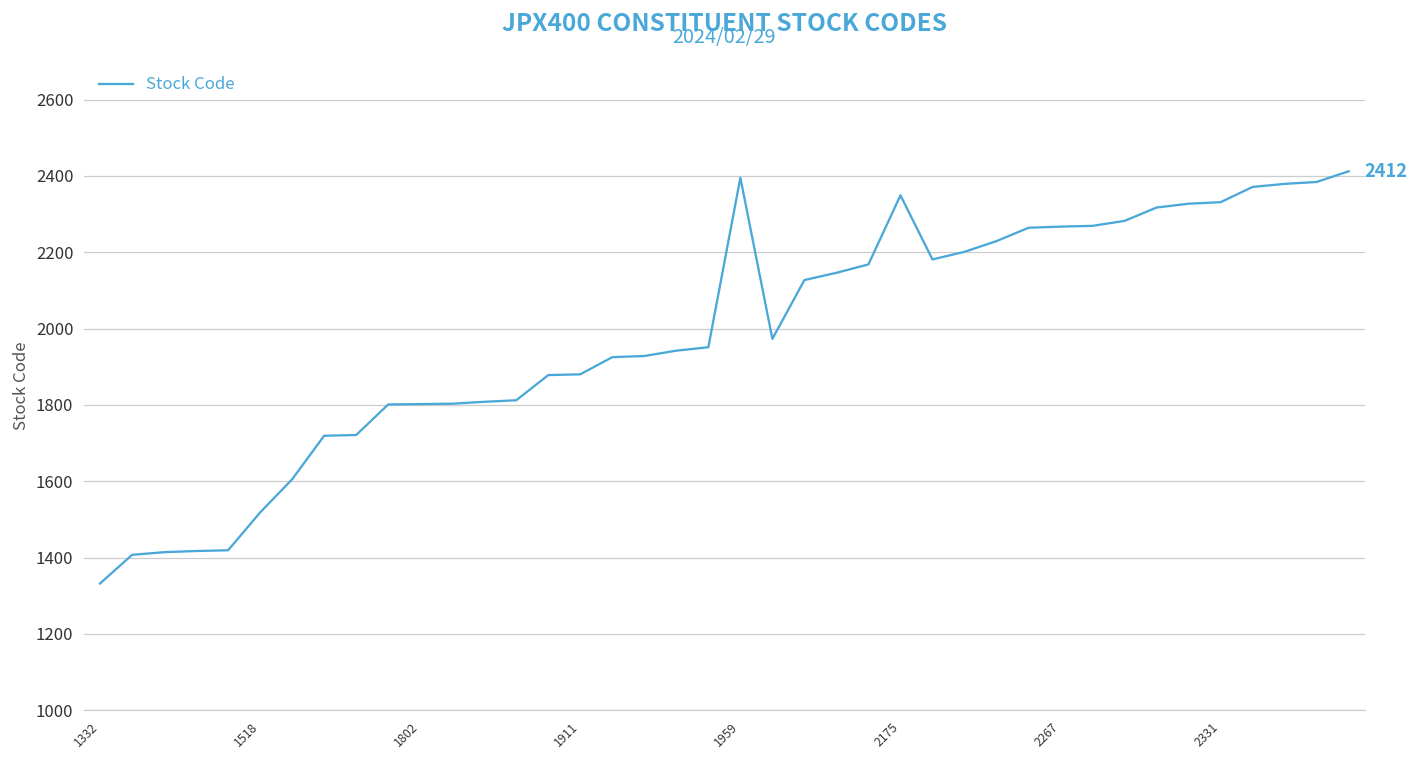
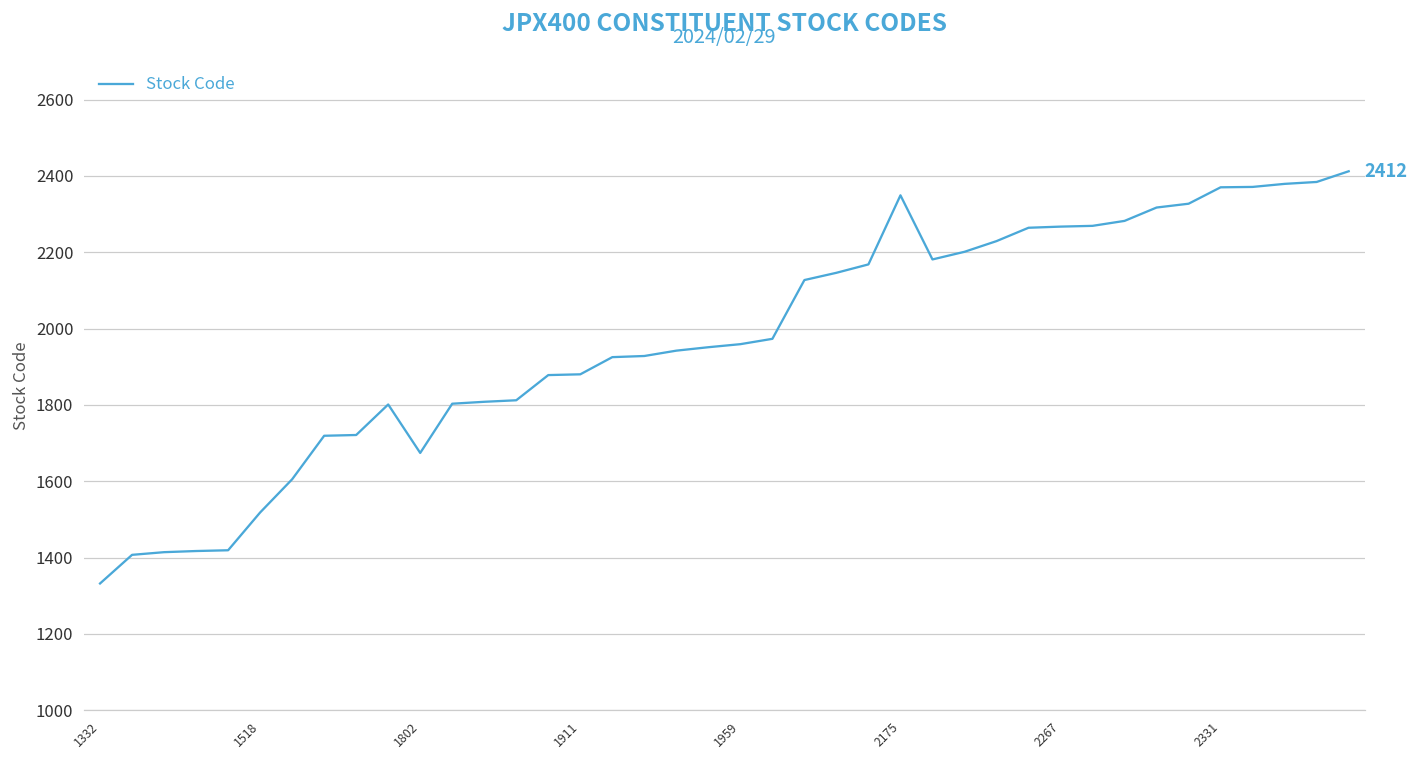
1802: 1800 -> 1670
1959: 2400 -> 1960
2331: 2330 -> 2370
